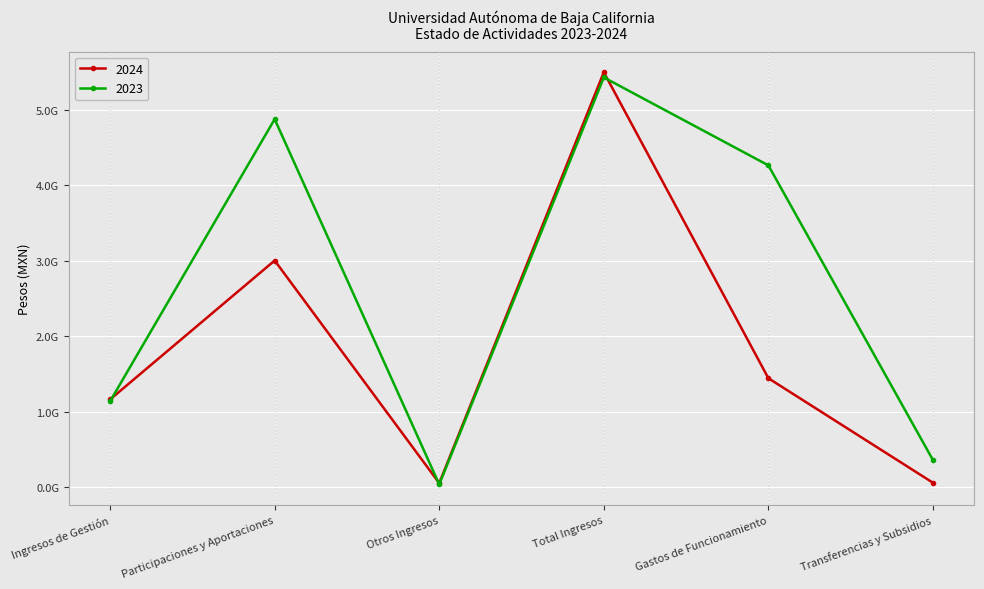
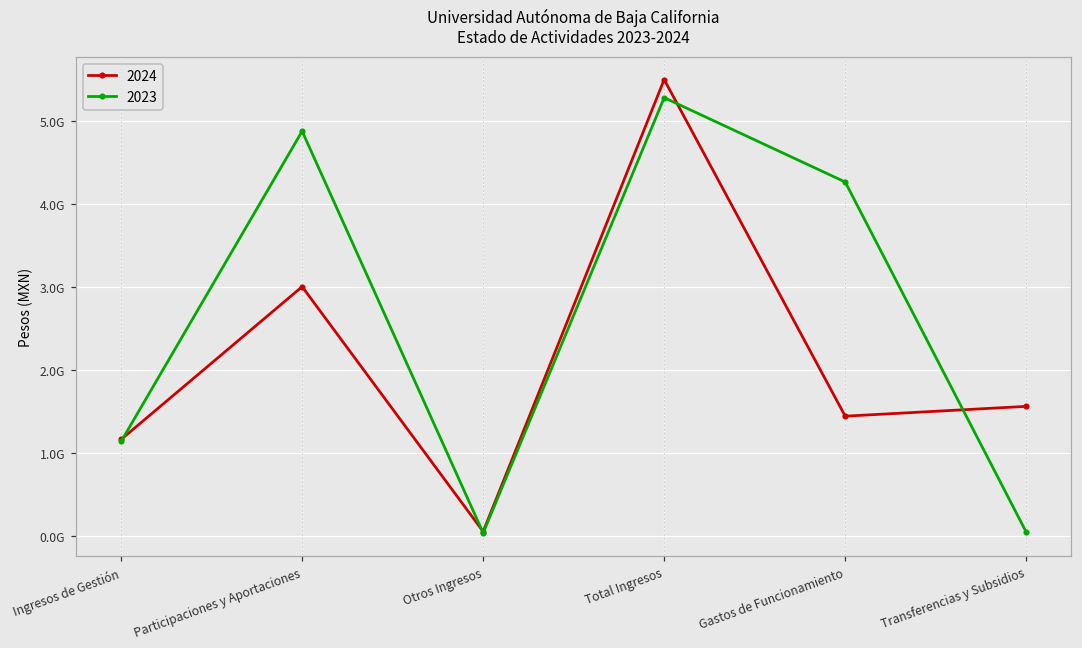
2023, Total Ingresos: 5400000000 -> 5300000000
2024, Transferencias y Subsidios: 100000000 -> 1600000000
2023, Transferencias y Subsidios: 400000000 -> 0
